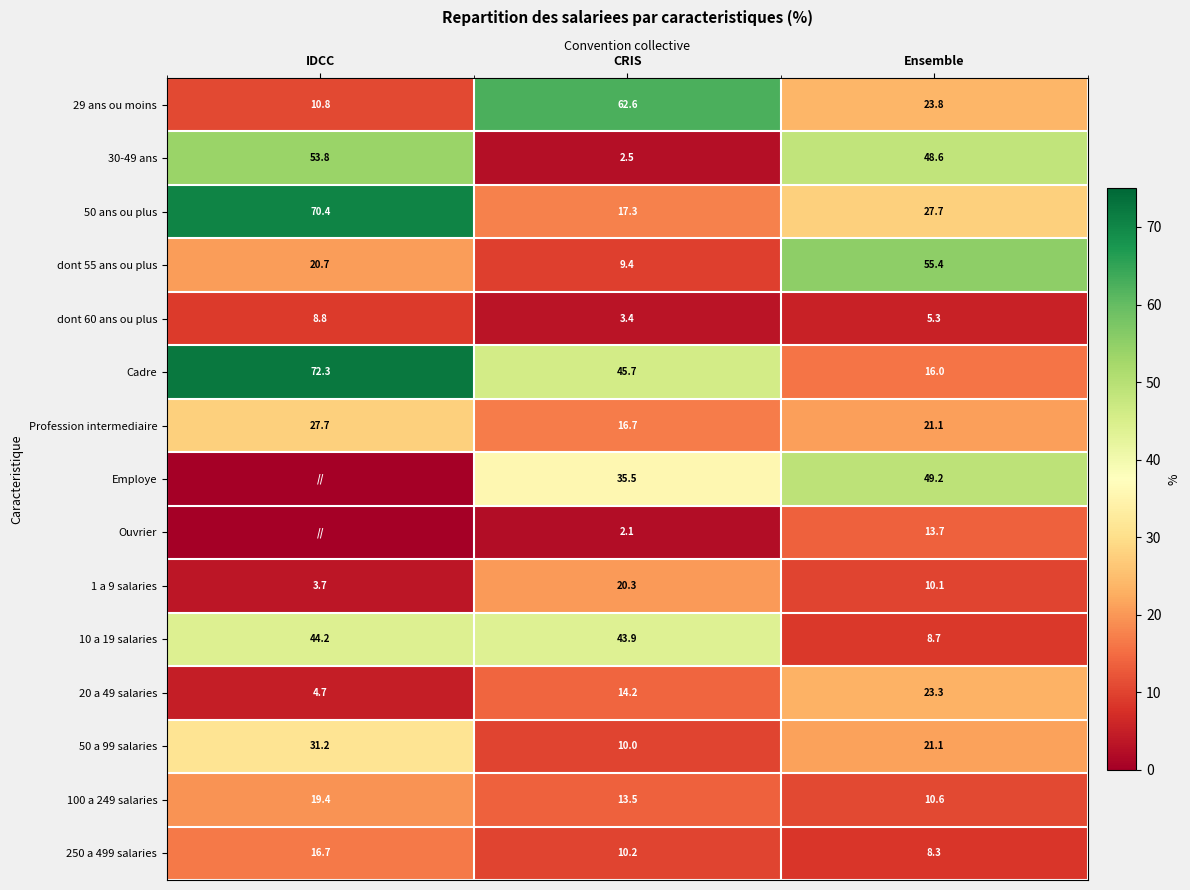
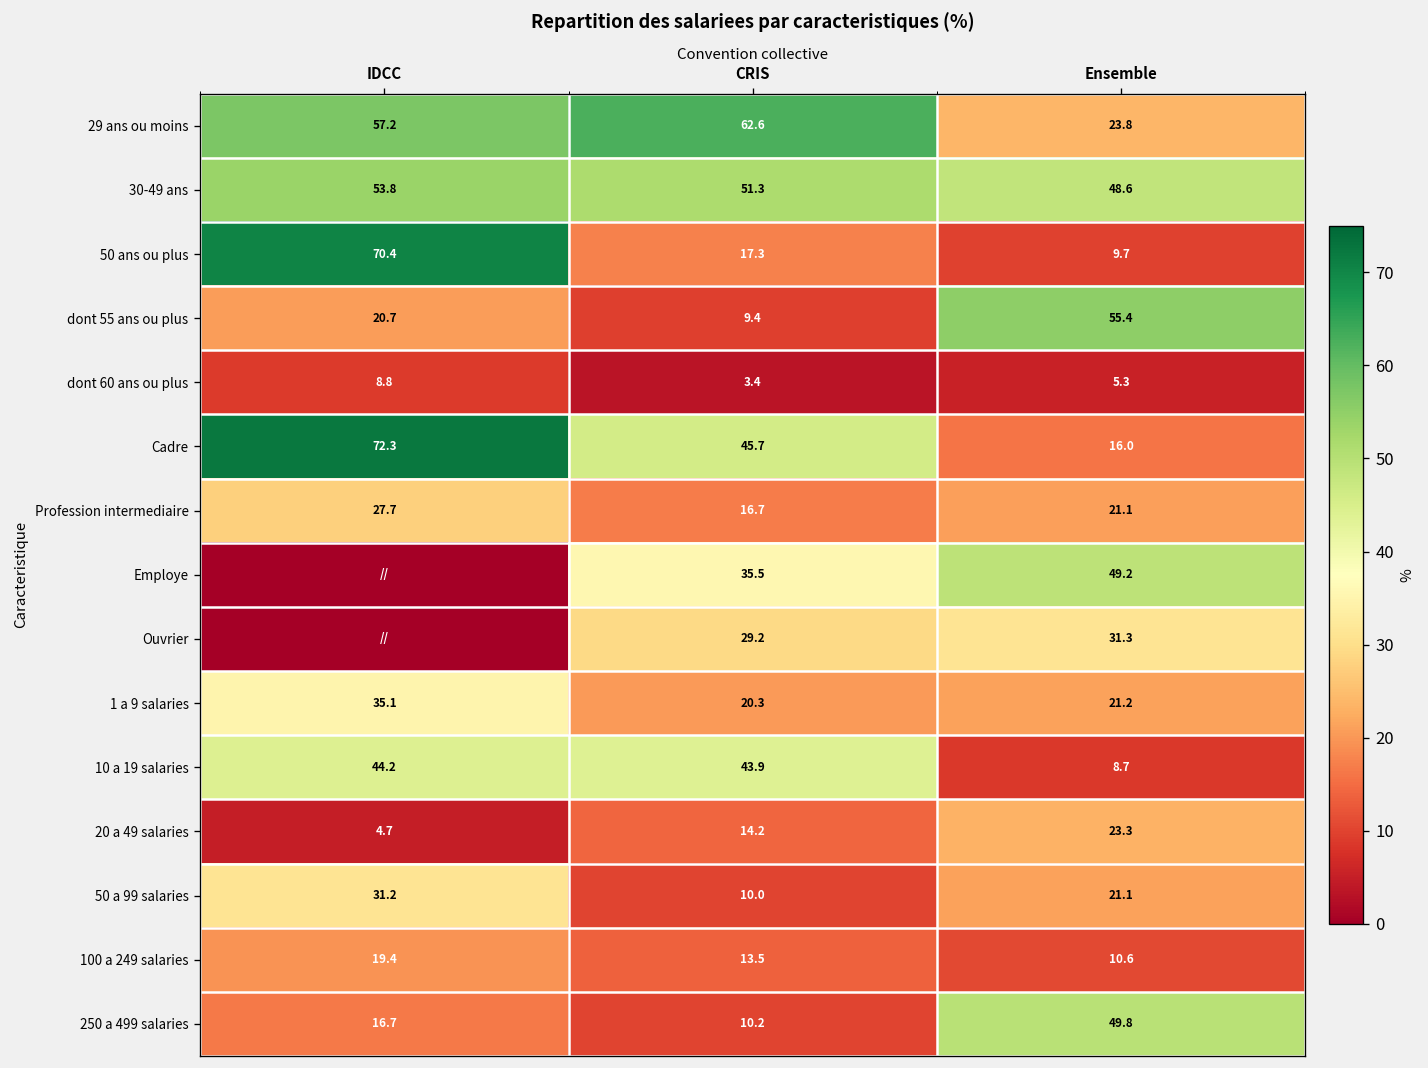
29 ans ou moins, IDCC: 10.8 -> 57.2
30-49 ans, CRIS: 2.5 -> 51.3
50 ans ou plus, Ensemble: 27.7 -> 9.7
Ouvrier, CRIS: 2.1 -> 29.2
Ouvrier, Ensemble: 13.7 -> 31.3
1 a 9 salaries, IDCC: 3.7 -> 35.1
1 a 9 salaries, Ensemble: 10.1 -> 21.2
250 a 499 salaries, Ensemble: 8.3 -> 49.8
